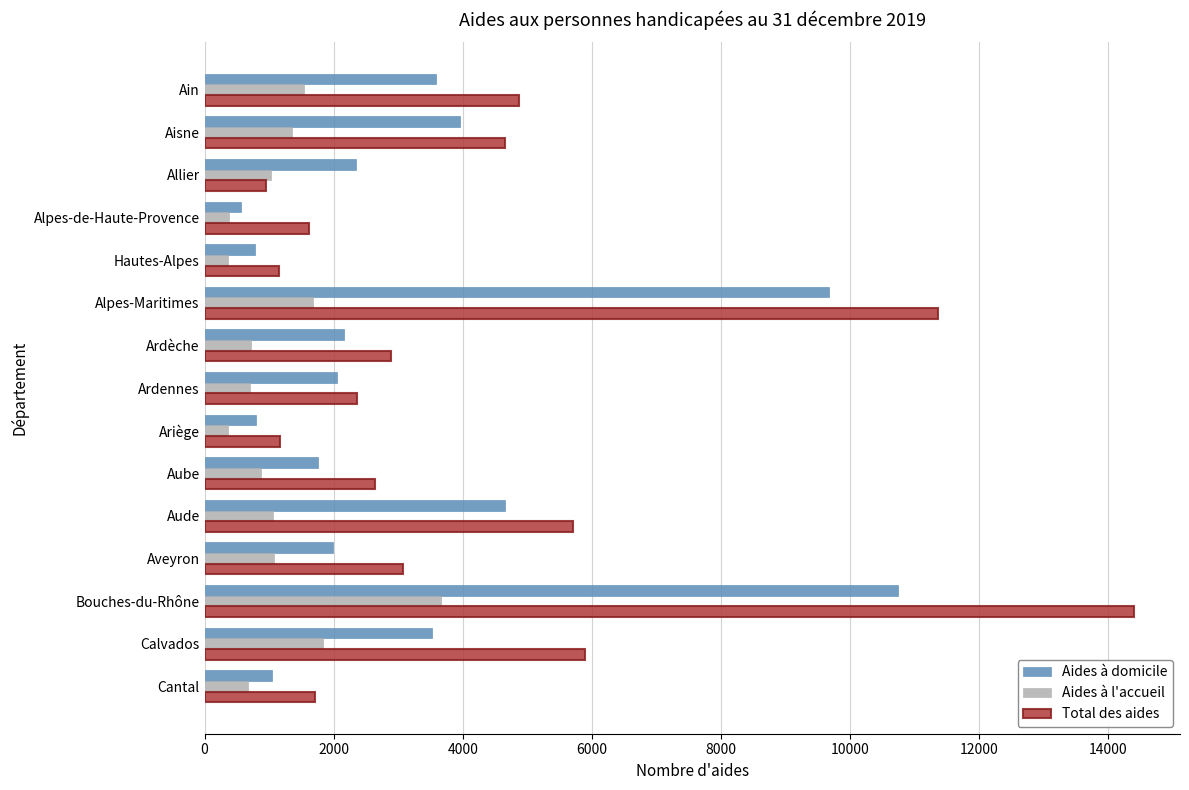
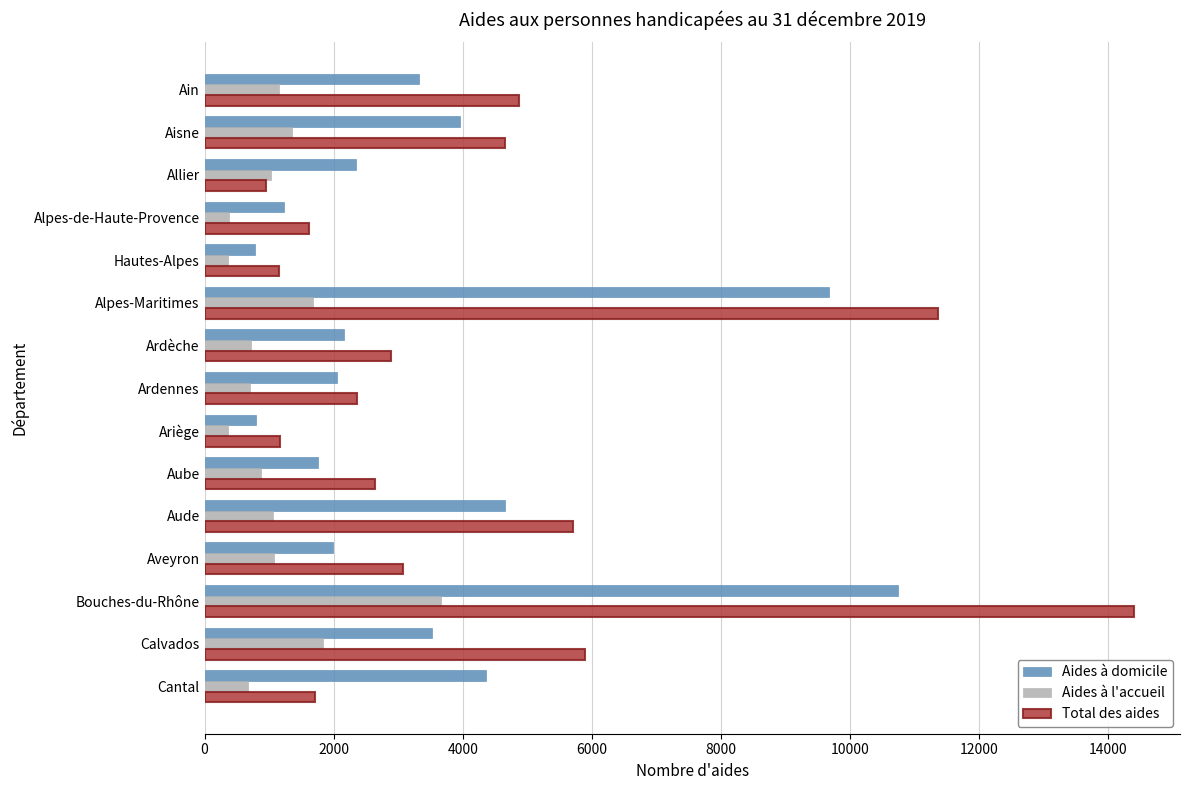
Aides à domicile, Ain: 3600 -> 3300
Aides à l'accueil, Ain: 1500 -> 1100
Aides à domicile, Alpes-de-Haute-Provence: 600 -> 1200
Aides à domicile, Cantal: 1000 -> 4400
